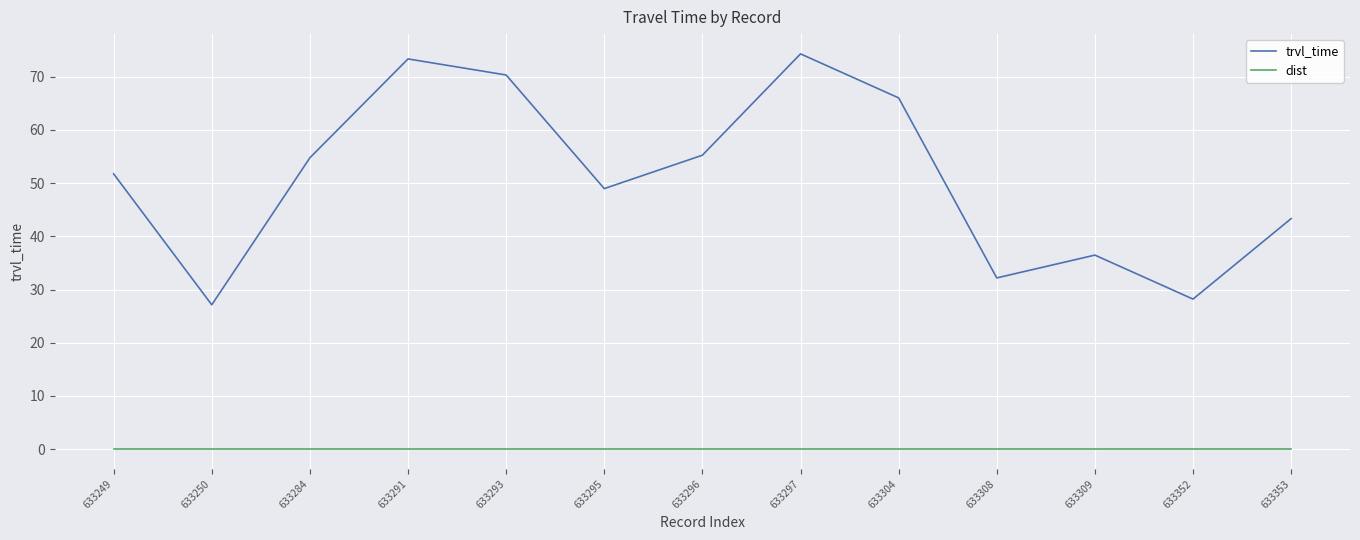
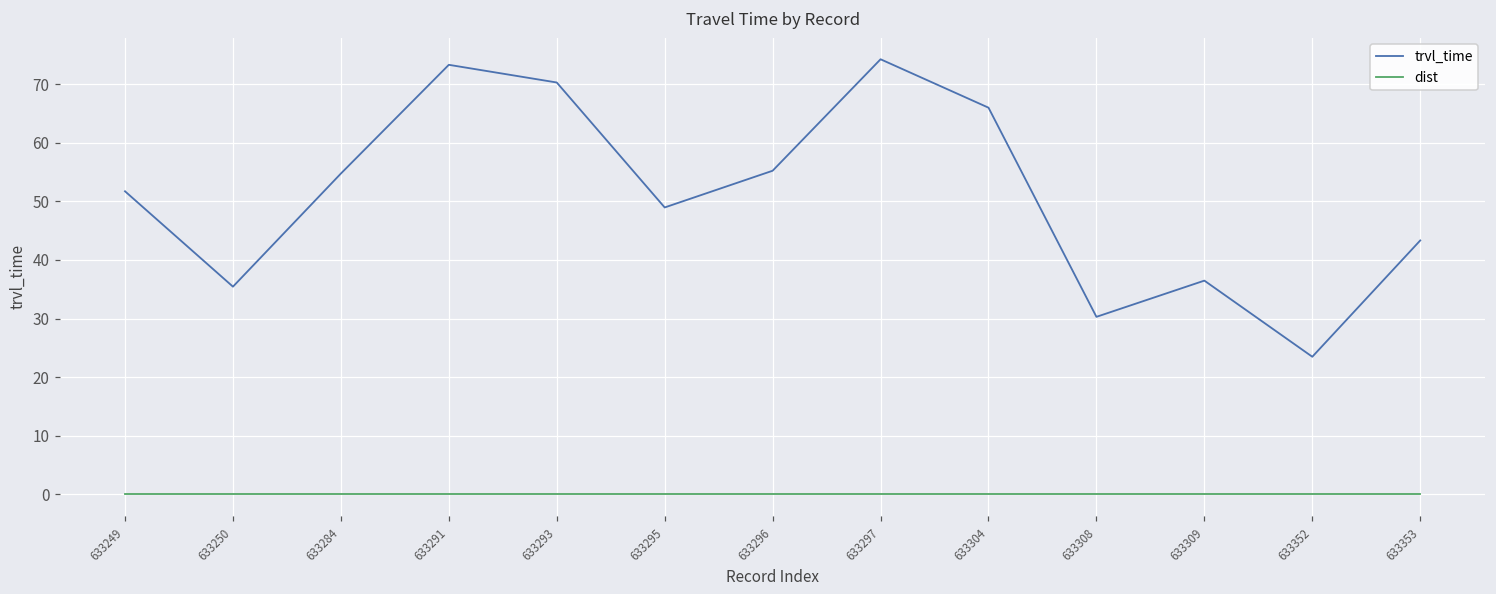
trvl_time, 633250: 27 -> 35
trvl_time, 633308: 32 -> 30
trvl_time, 633352: 28 -> 23
